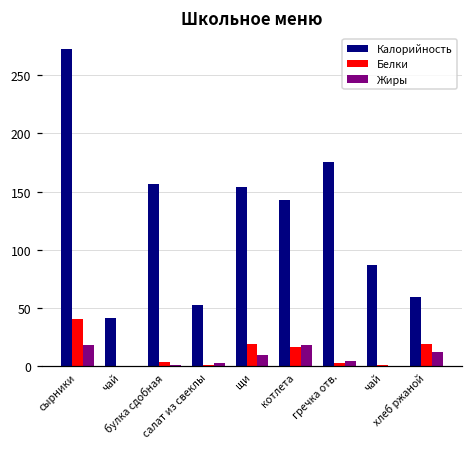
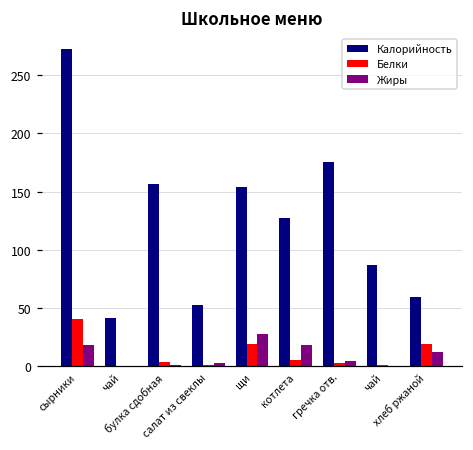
Жиры, щи: 10 -> 28
Калорийность, котлета: 143 -> 127
Белки, котлета: 17 -> 5
